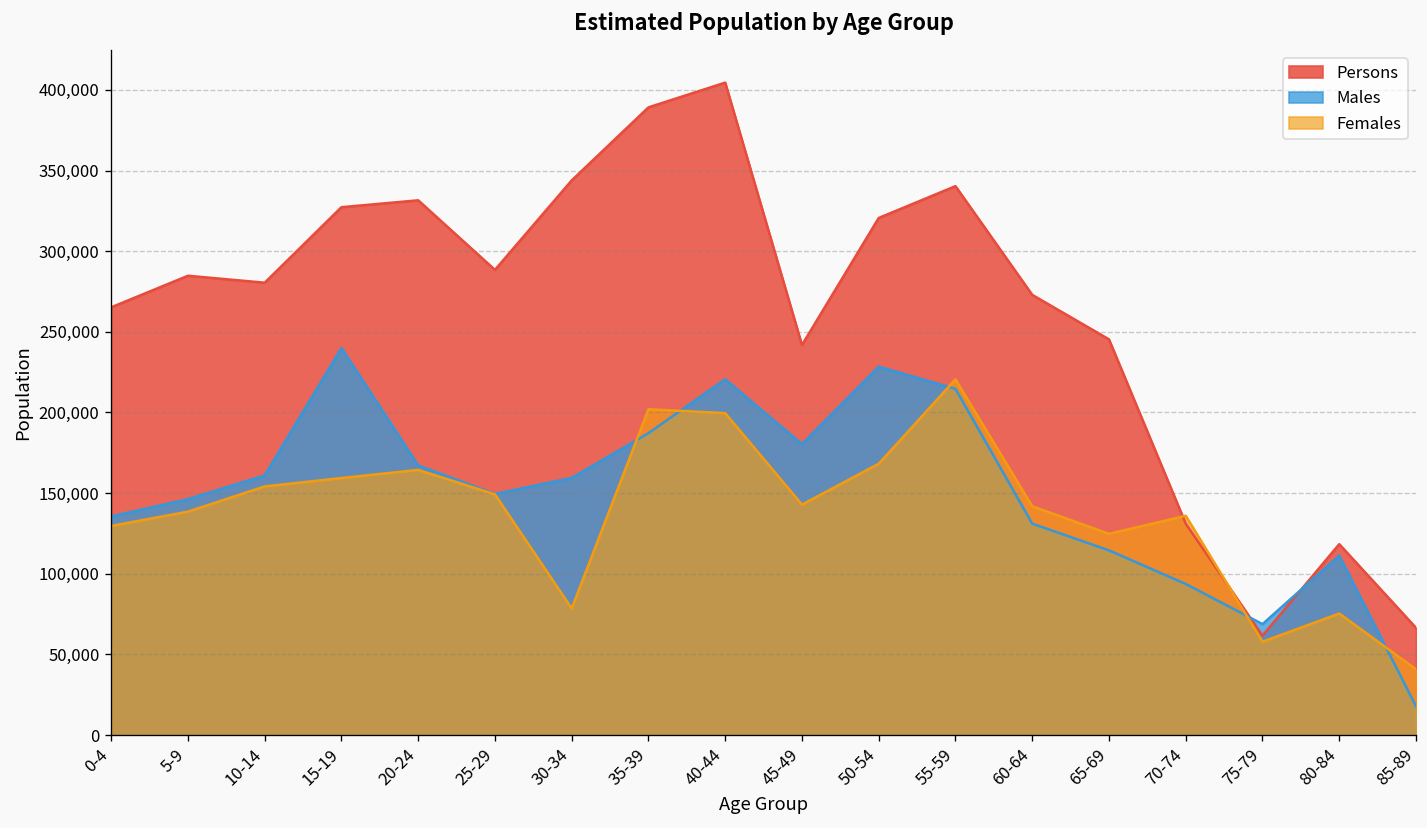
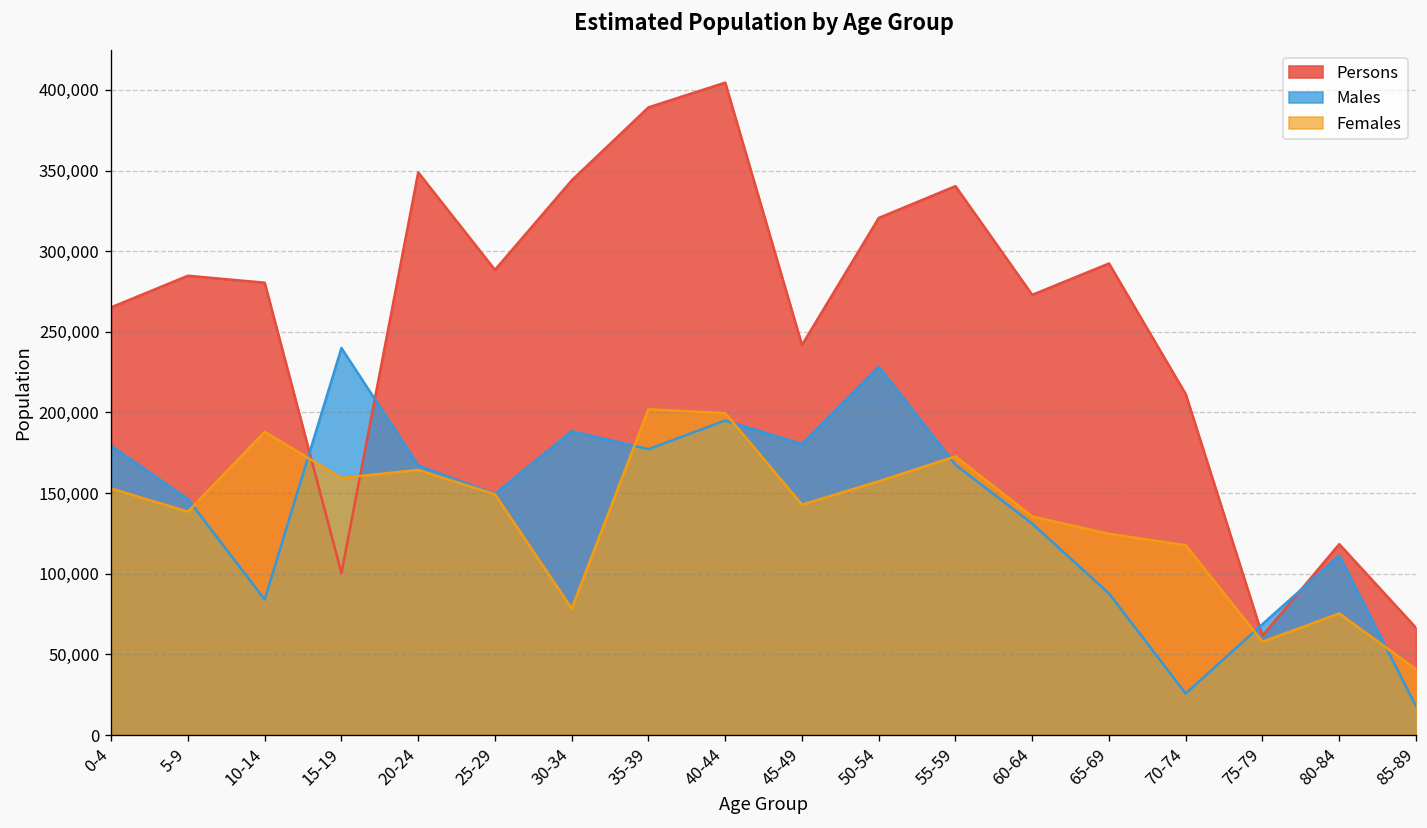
Males, 0-4: 136,000 -> 179,000
Females, 0-4: 130,000 -> 153,000
Males, 10-14: 161,000 -> 84,000
Females, 10-14: 154,000 -> 188,000
Persons, 15-19: 327,000 -> 100,000
Persons, 20-24: 332,000 -> 349,000
Males, 30-34: 159,000 -> 188,000
Males, 35-39: 187,000 -> 177,000
Males, 40-44: 221,000 -> 195,000
Females, 50-54: 168,000 -> 157,000
Males, 55-59: 215,000 -> 168,000
Females, 55-59: 221,000 -> 173,000
Females, 60-64: 142,000 -> 135,000
Persons, 65-69: 245,000 -> 292,000
Males, 65-69: 115,000 -> 88,000
Persons, 70-74: 131,000 -> 211,000
Males, 70-74: 94,000 -> 26,000
Females, 70-74: 136,000 -> 118,000
